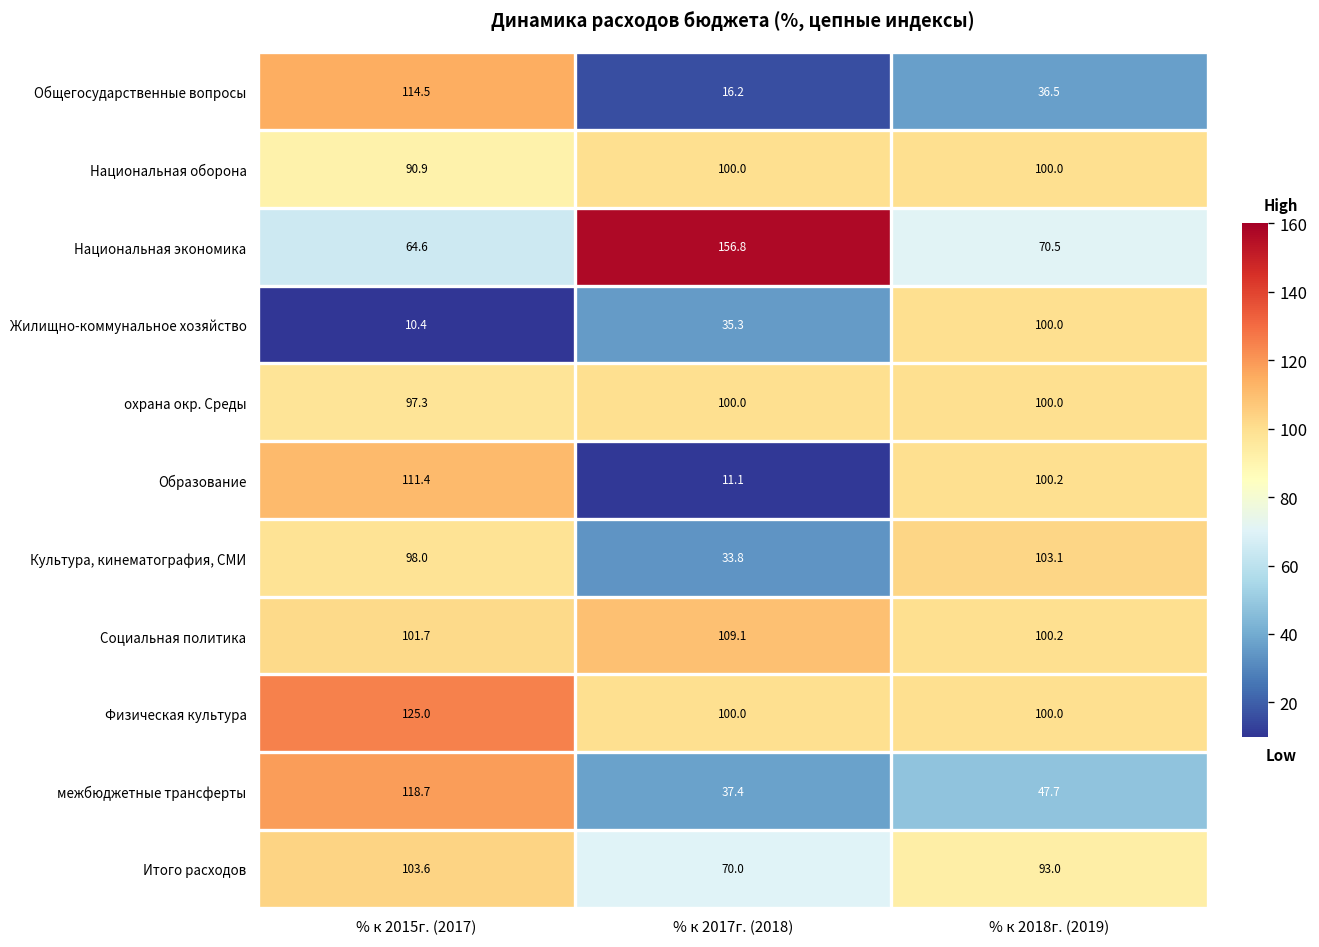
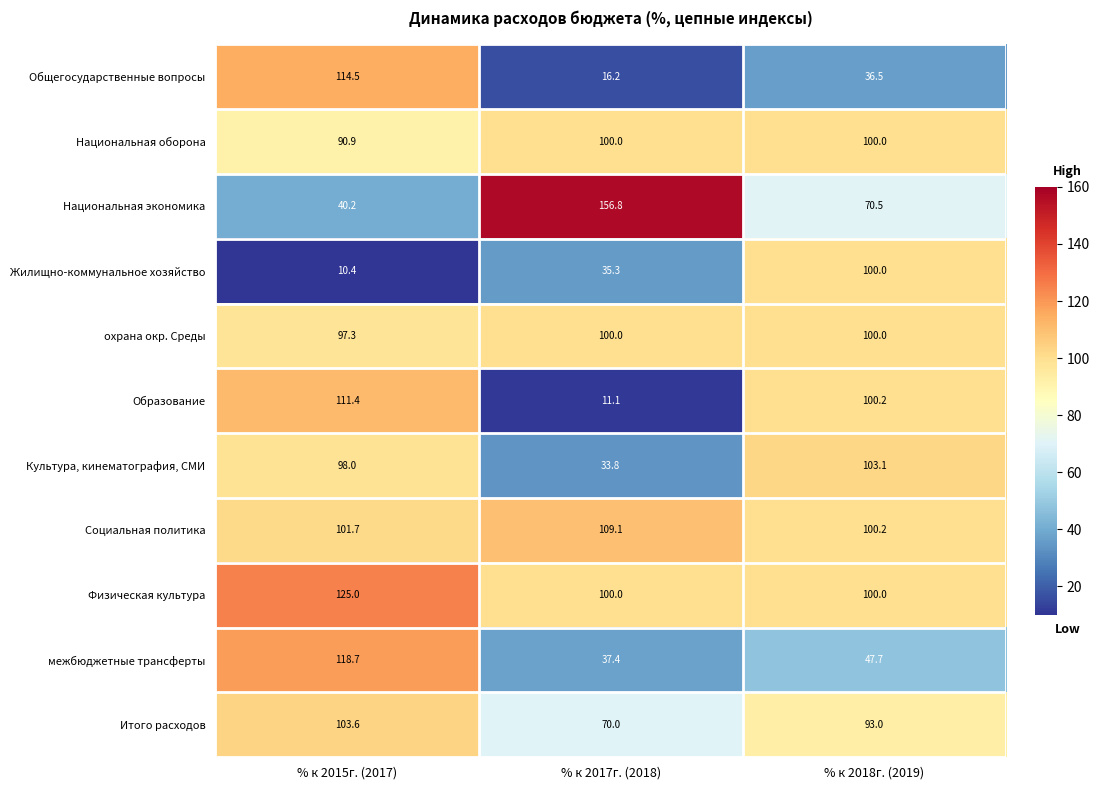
Национальная экономика, % к 2015г. (2017): 64.6 -> 40.2
